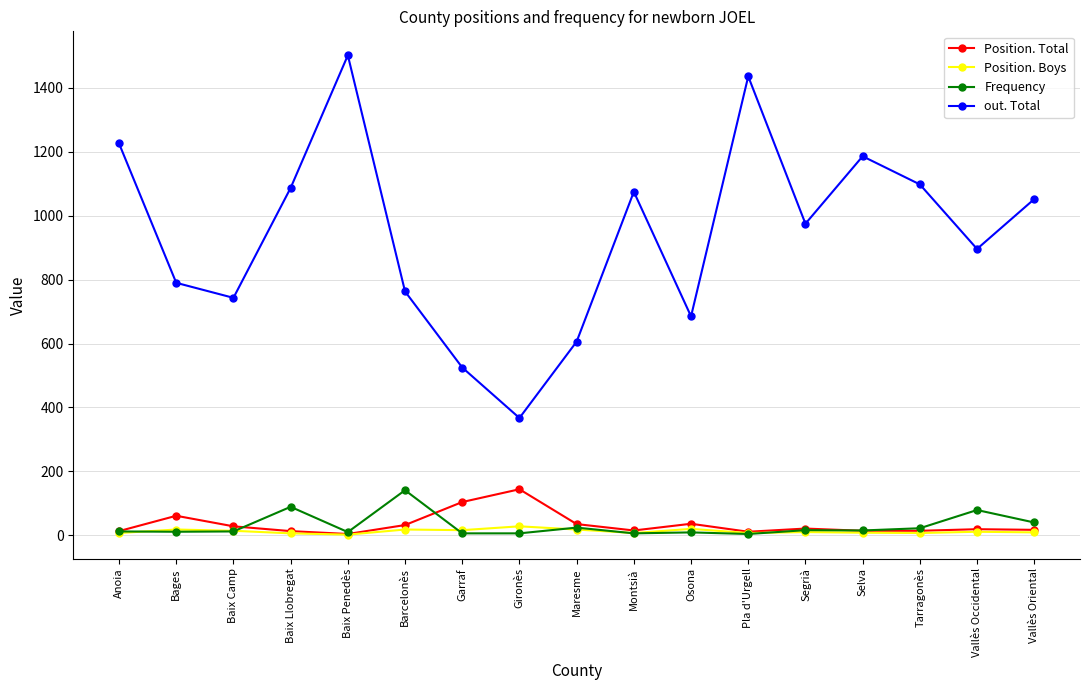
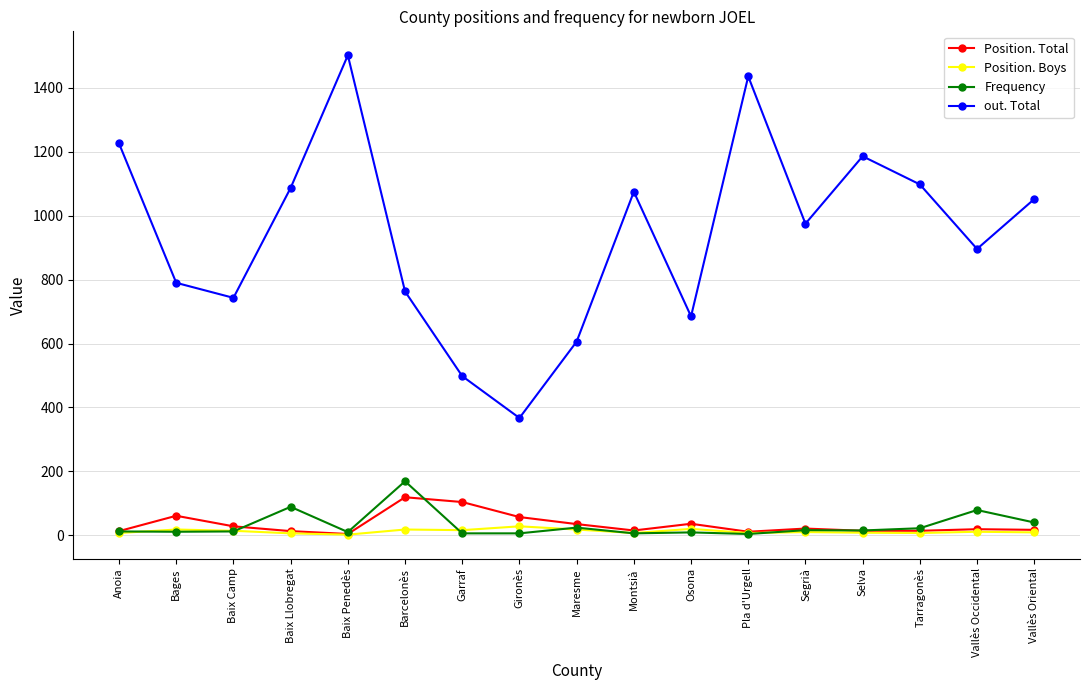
Position. Total, Barcelonès: 30 -> 120
Frequency, Barcelonès: 140 -> 170
out. Total, Garraf: 530 -> 500
Position. Total, Gironès: 140 -> 60
